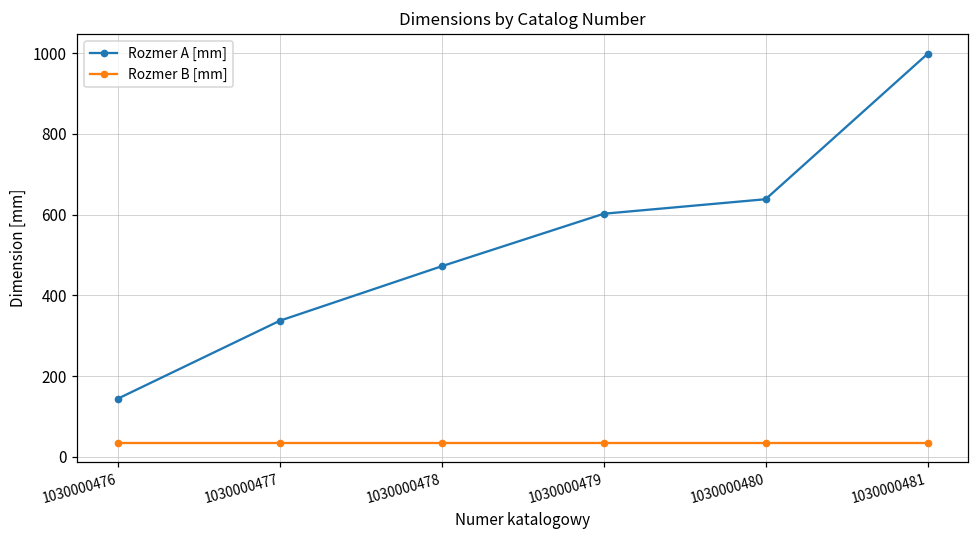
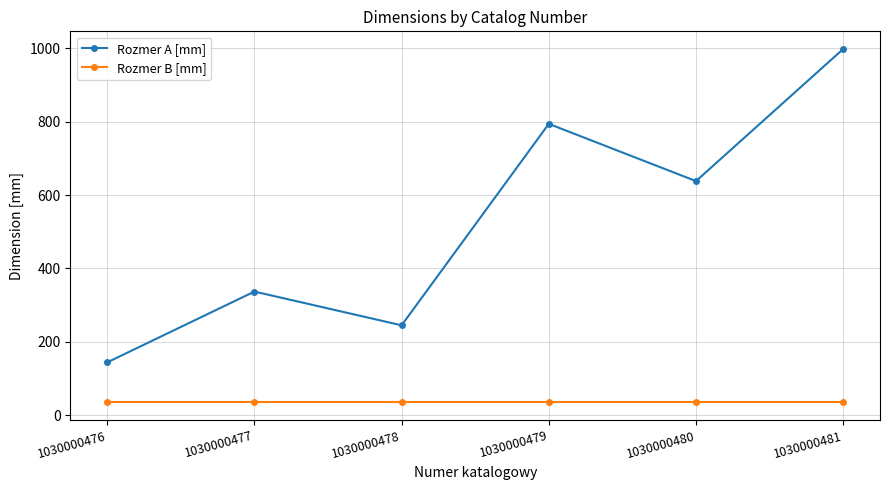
Rozmer A [mm], 1030000478: 470 -> 250
Rozmer A [mm], 1030000479: 600 -> 790
